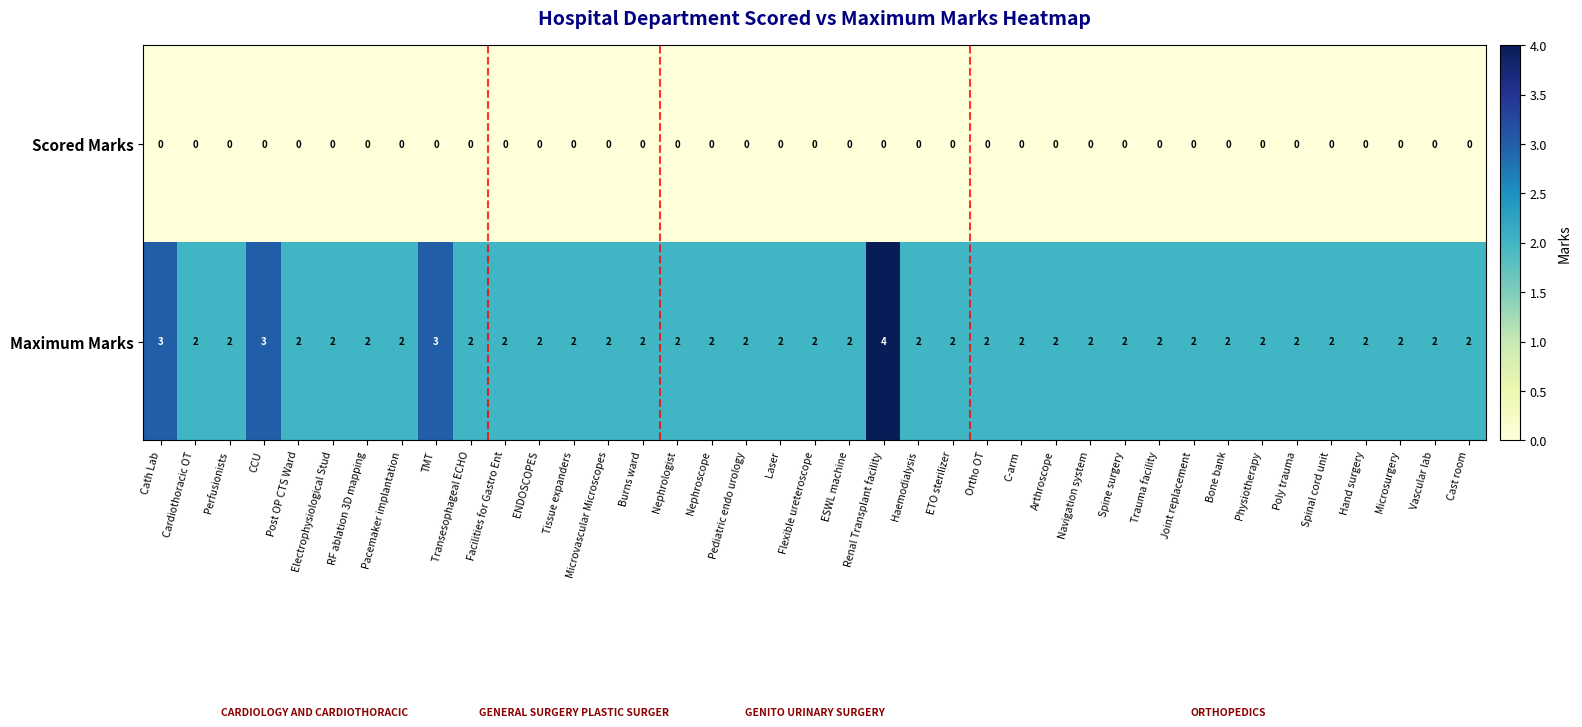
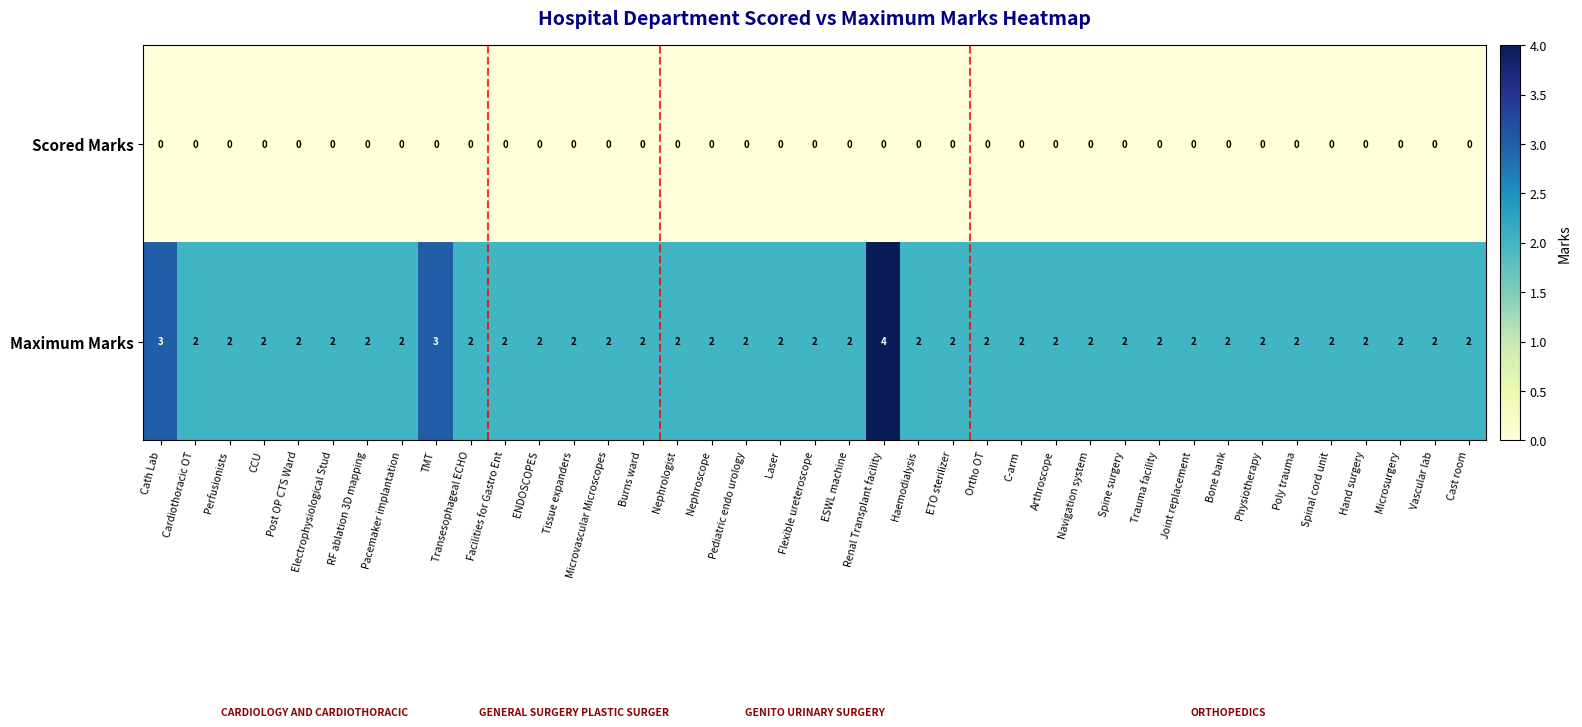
Maximum Marks, CCU: 3 -> 2
